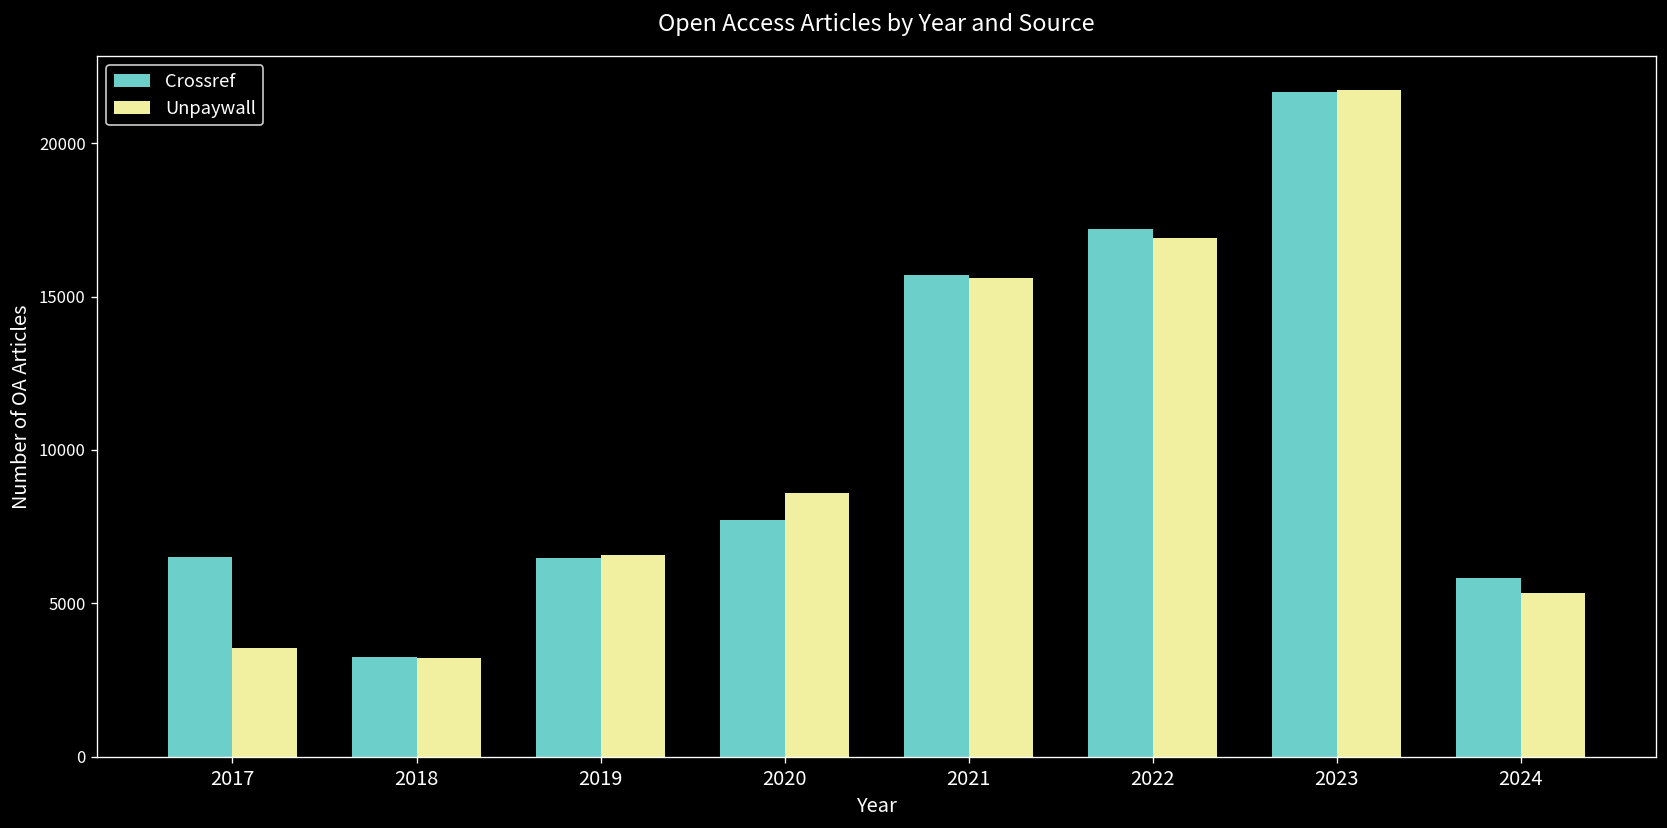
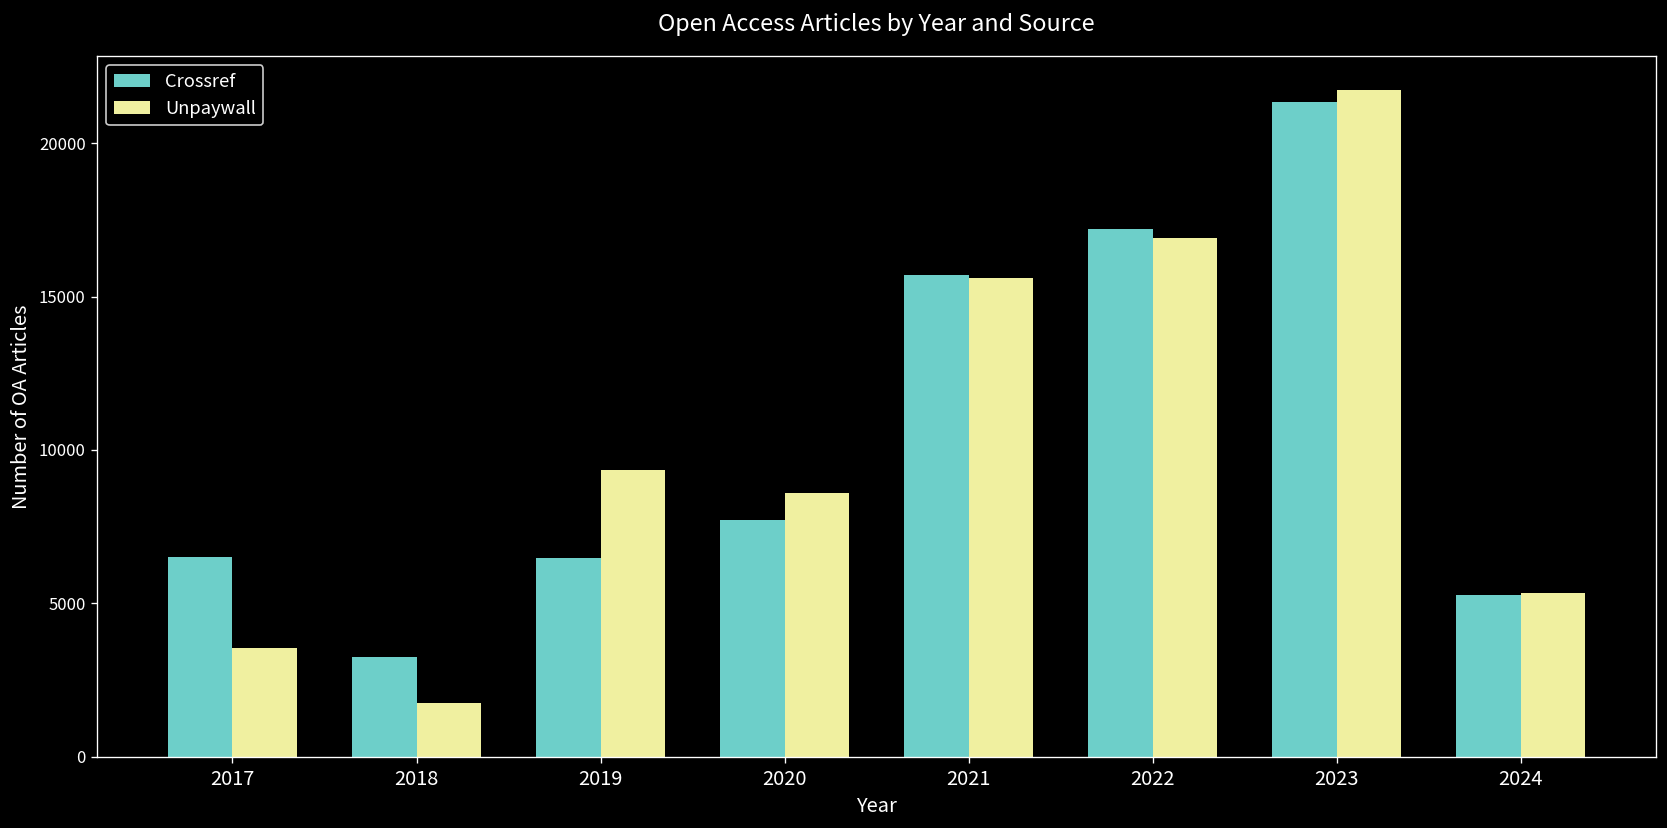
Unpaywall, 2018: 3200 -> 1800
Unpaywall, 2019: 6600 -> 9400
Crossref, 2023: 21700 -> 21300
Crossref, 2024: 5800 -> 5300
